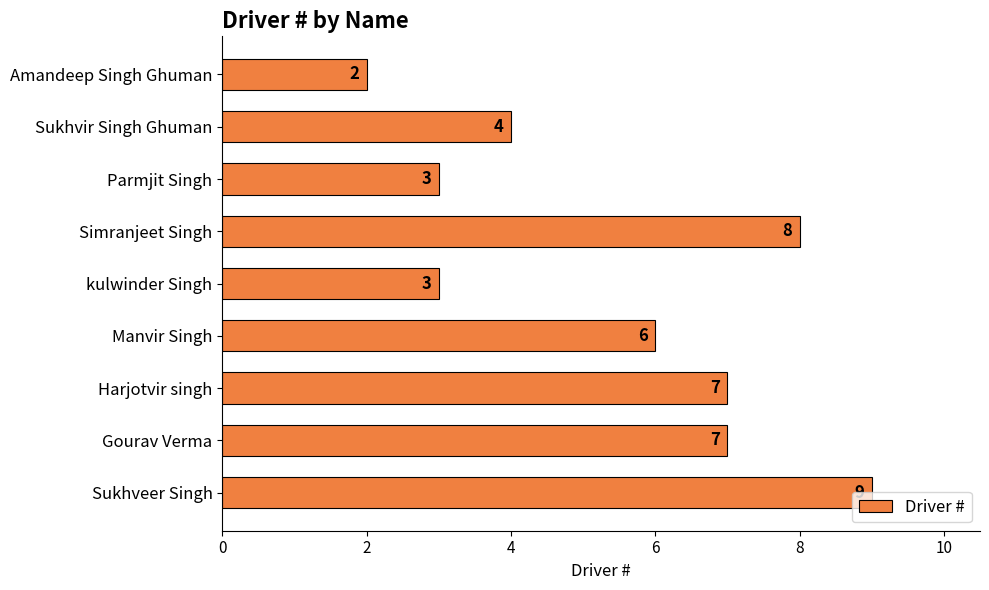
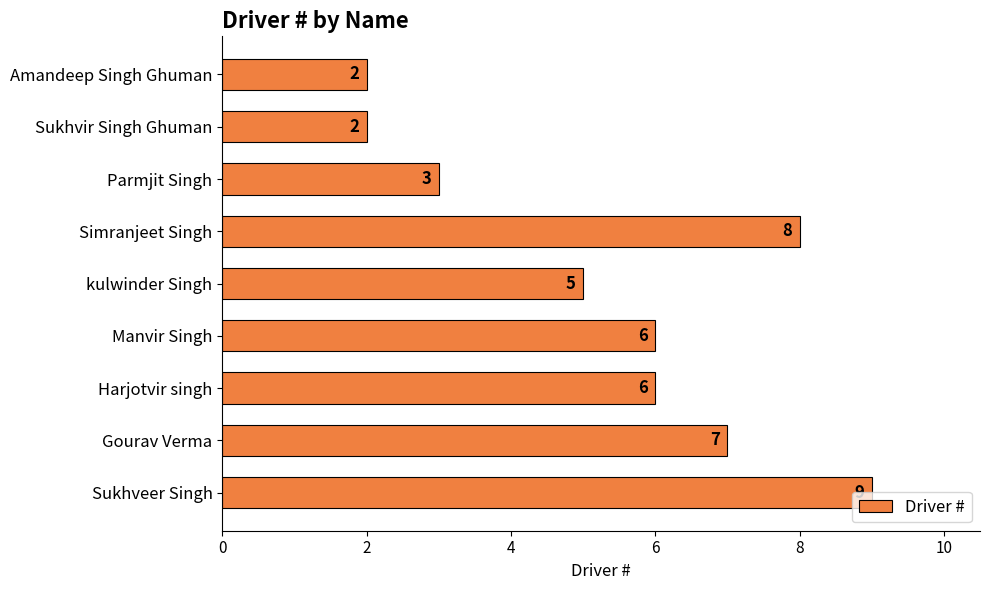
Sukhvir Singh Ghuman: 4 -> 2
kulwinder Singh: 3 -> 5
Harjotvir singh: 7 -> 6
